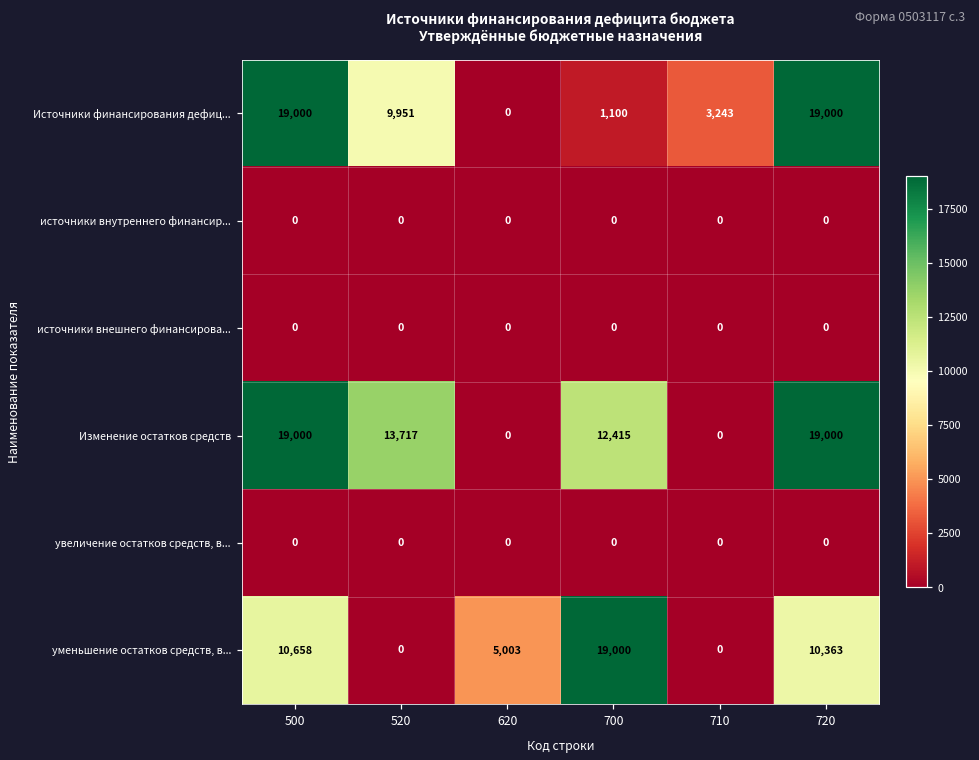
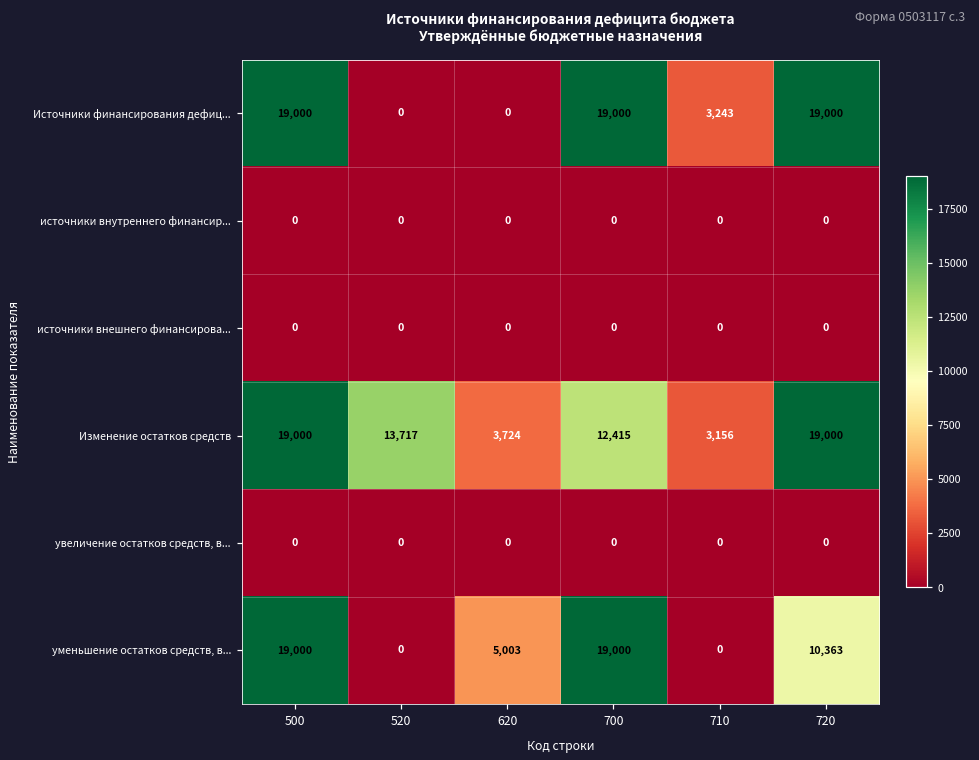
Источники финансирования дефиц..., 520: 9,951 -> 0
Источники финансирования дефиц..., 700: 1,100 -> 19,000
Изменение остатков средств, 620: 0 -> 3,724
Изменение остатков средств, 710: 0 -> 3,156
уменьшение остатков средств, в..., 500: 10,658 -> 19,000
